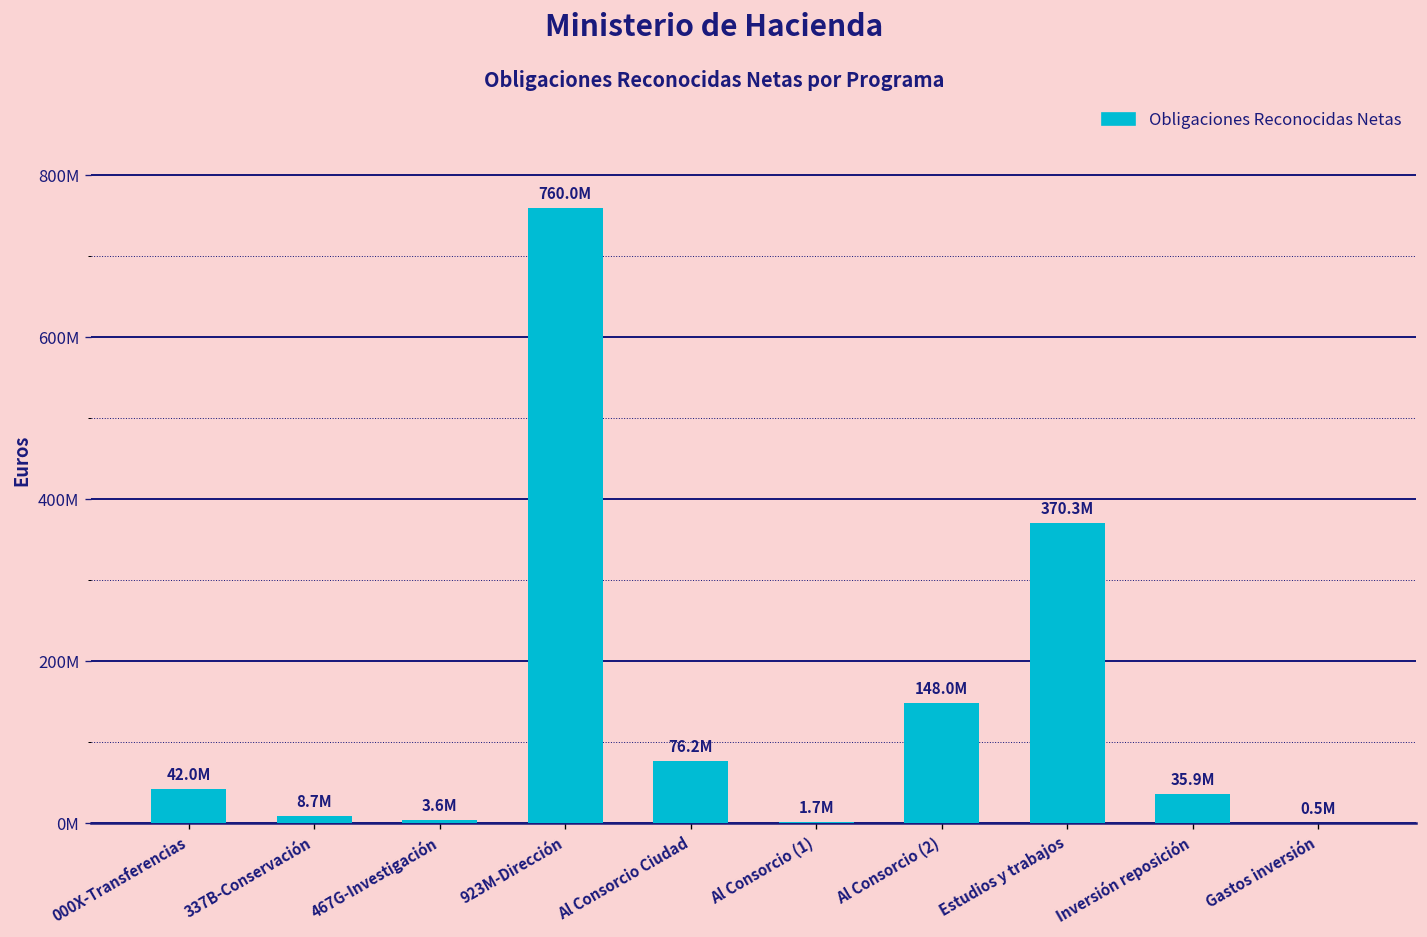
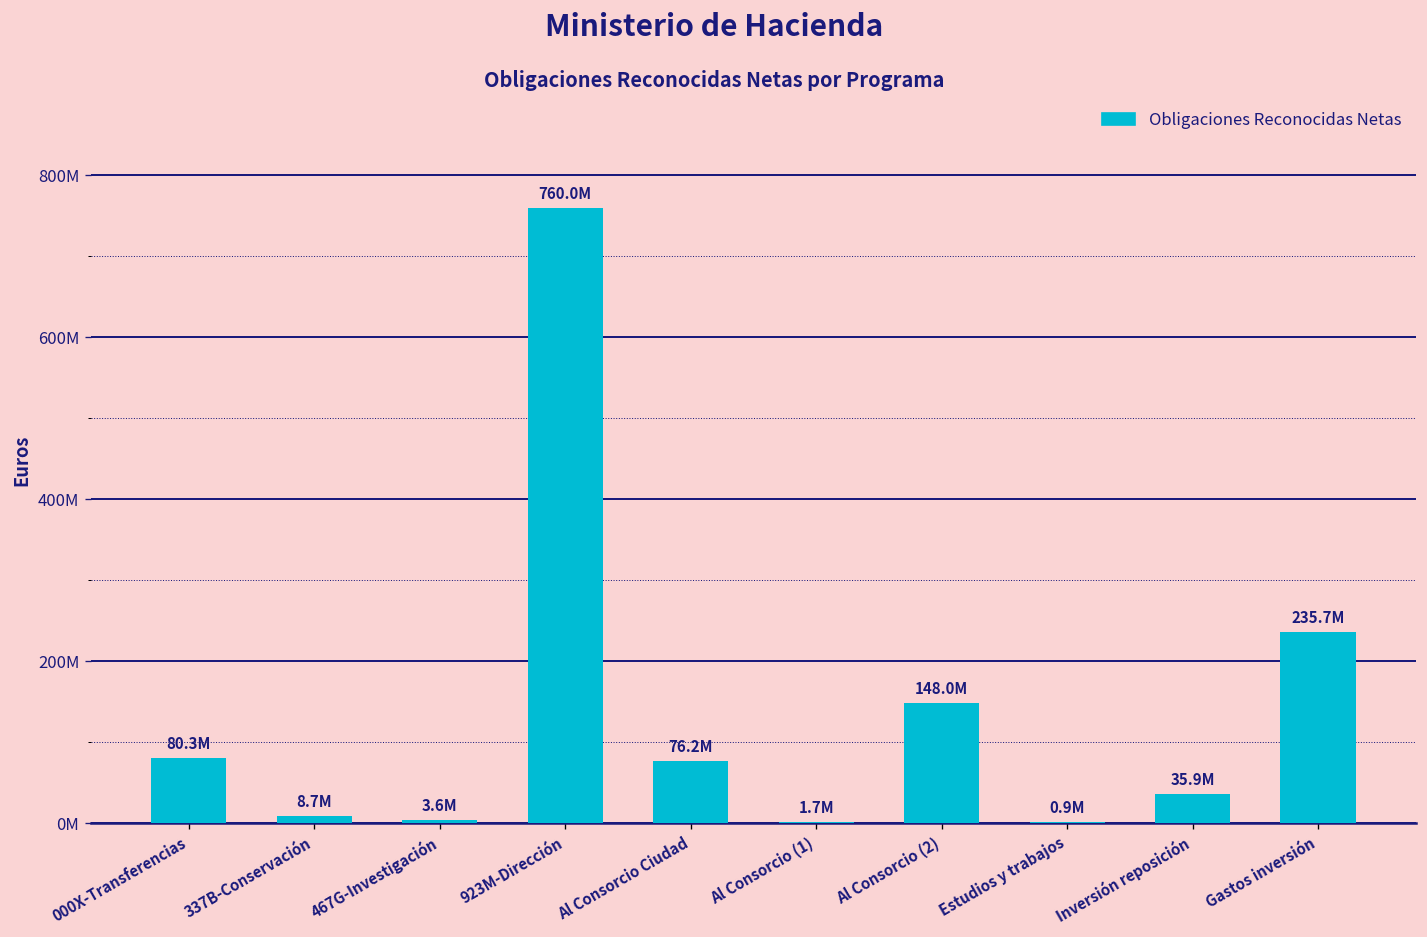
000X-Transferencias: 42.0M -> 80.3M
Estudios y trabajos: 370.3M -> 0.9M
Gastos inversión: 0.5M -> 235.7M
